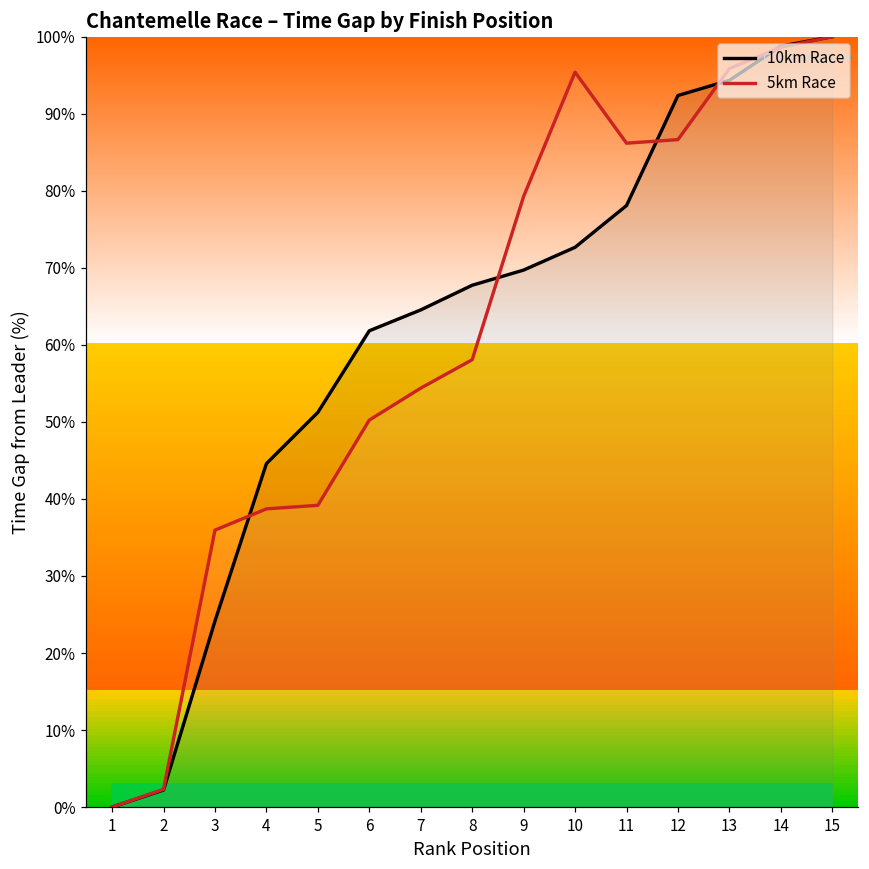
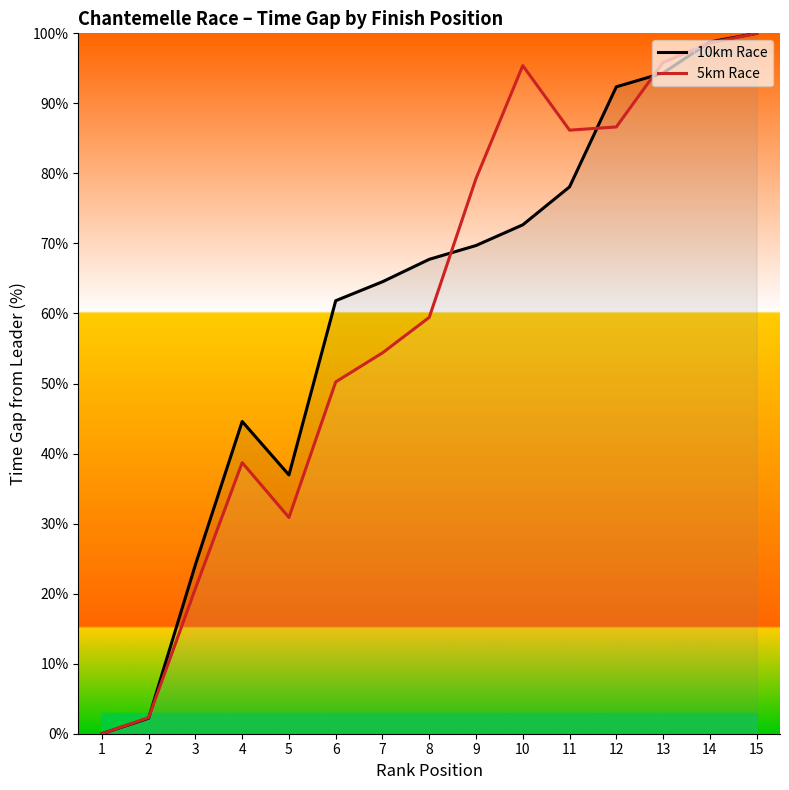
5km Race, 3: 36% -> 21%
10km Race, 5: 51% -> 37%
5km Race, 5: 39% -> 31%
5km Race, 8: 58% -> 59%
